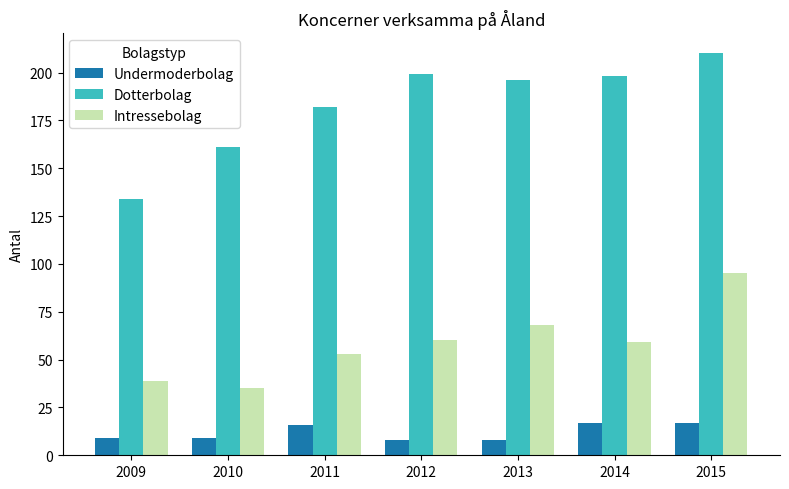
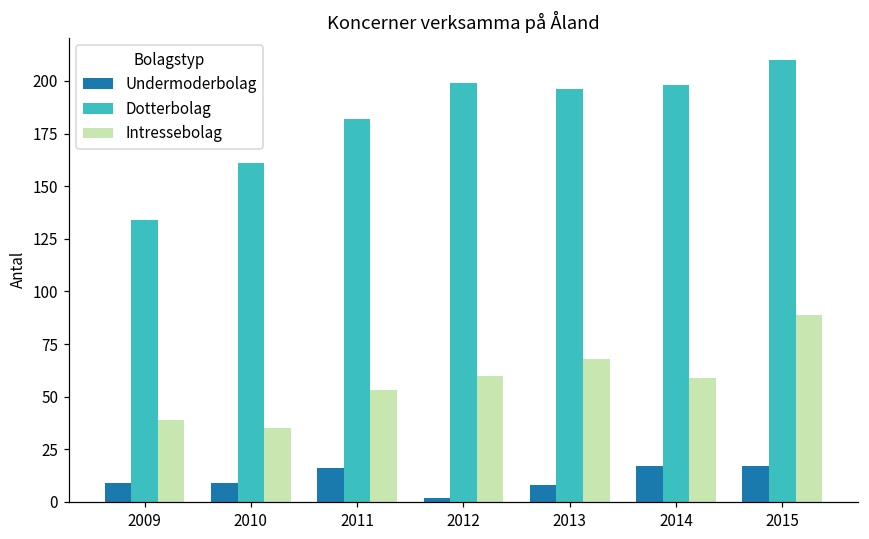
Undermoderbolag, 2012: 8 -> 2
Intressebolag, 2015: 95 -> 89
